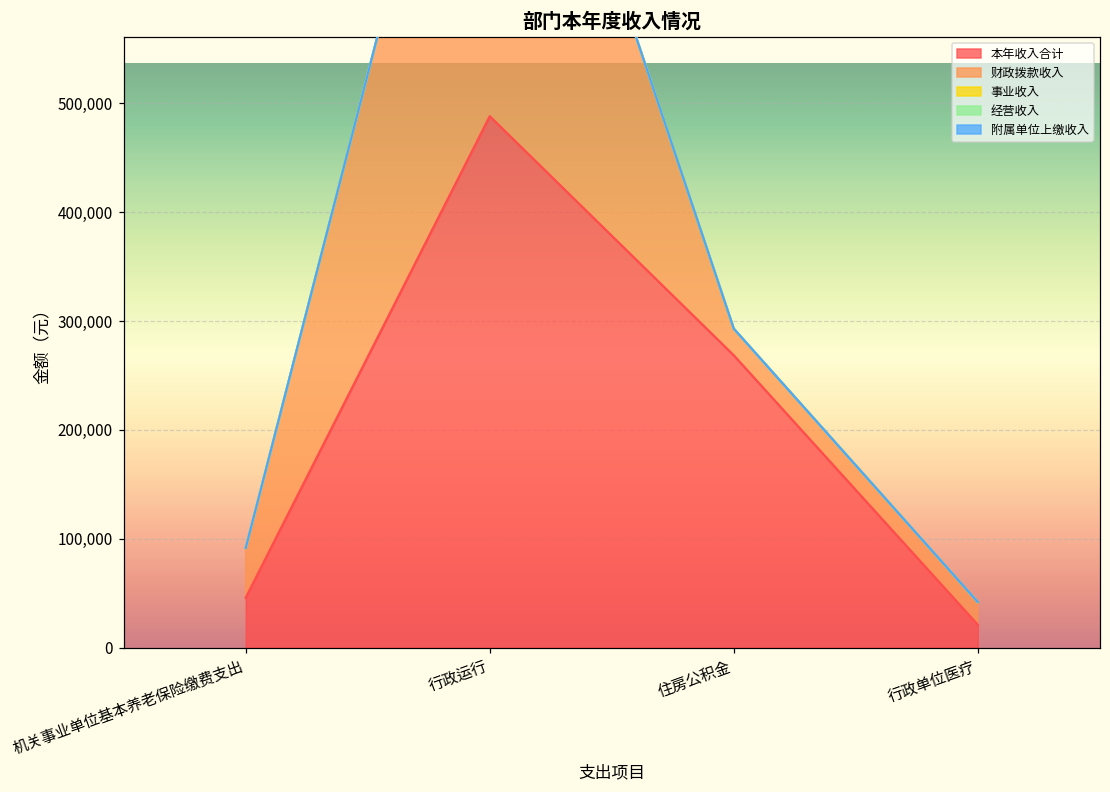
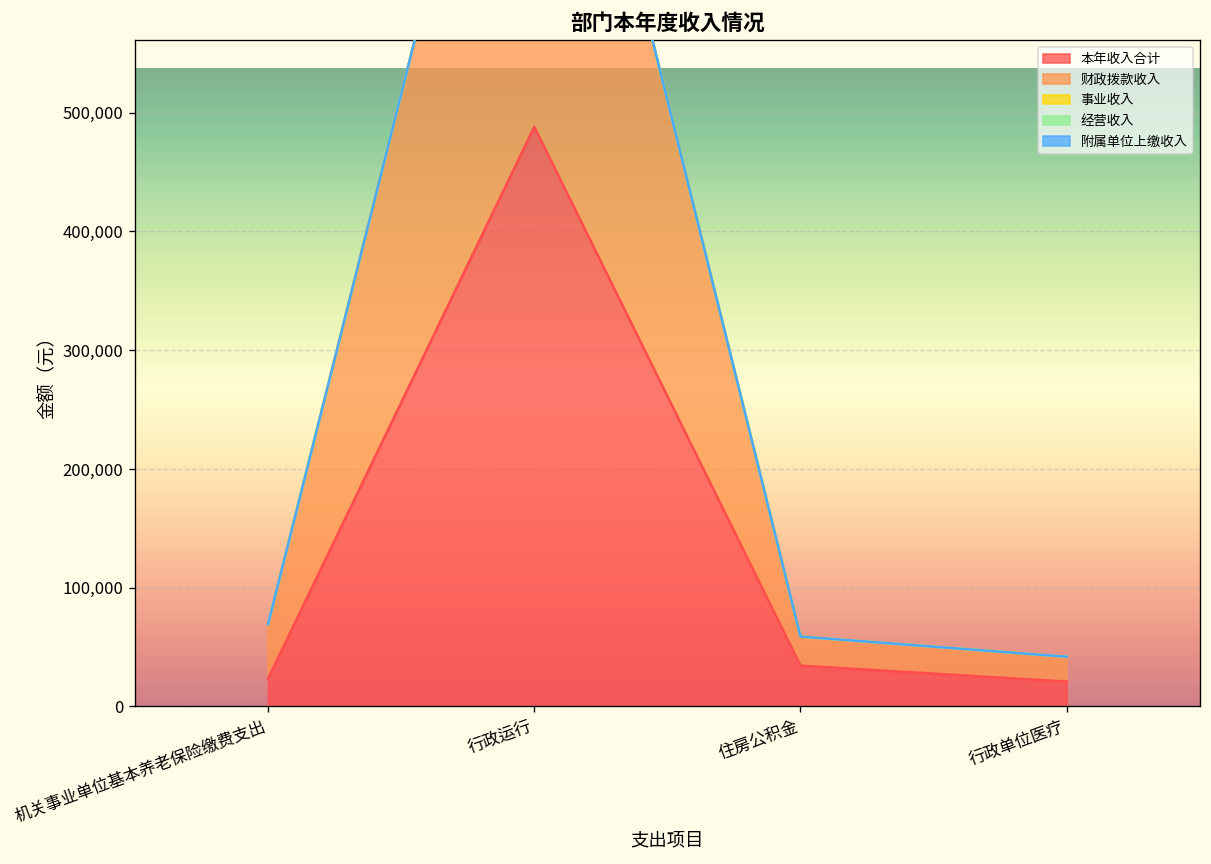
本年收入合计, 机关事业单位基本养老保险缴费支出: 50,000 -> 20,000
本年收入合计, 住房公积金: 270,000 -> 30,000
